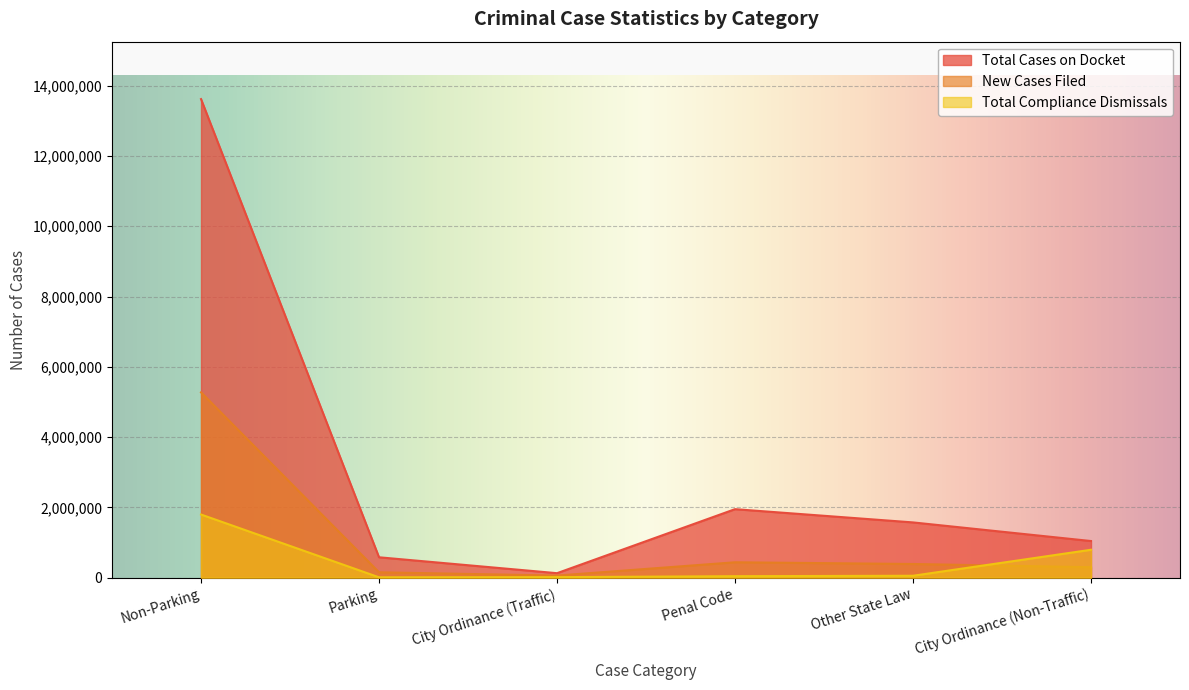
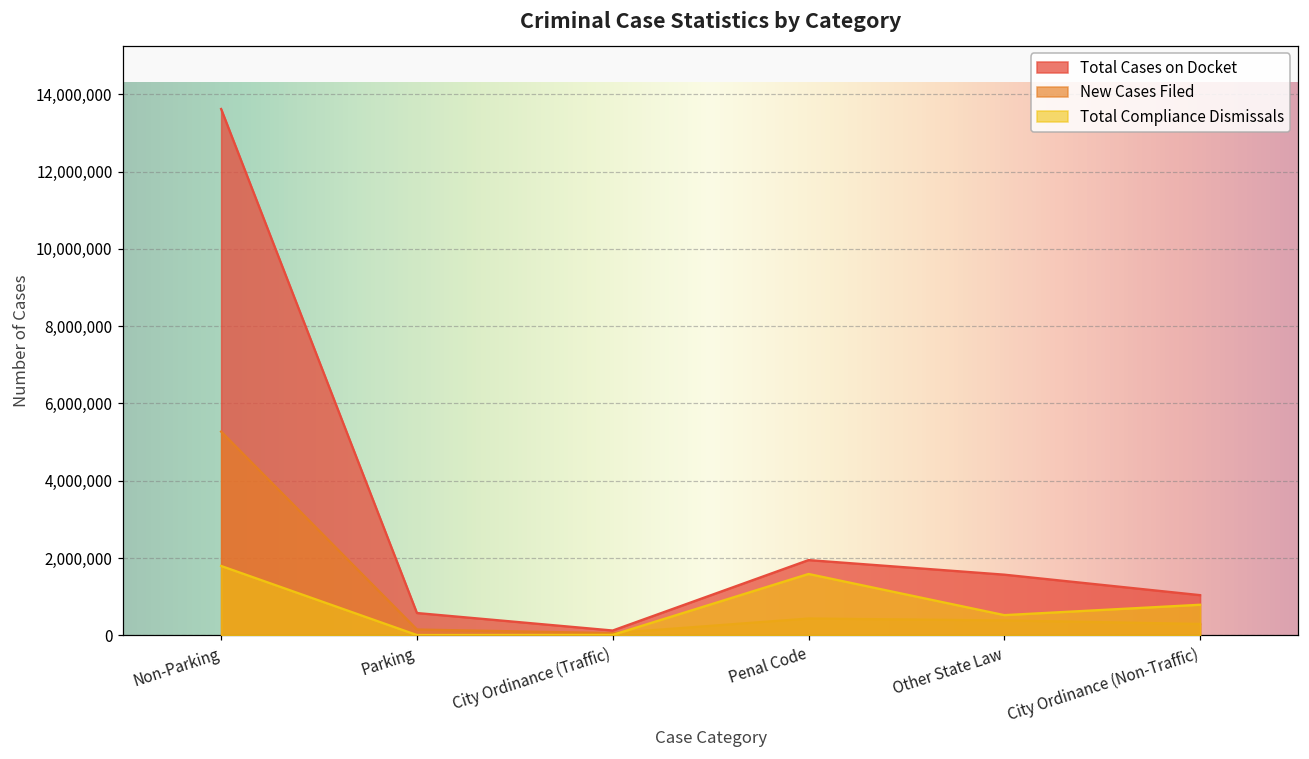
Total Compliance Dismissals, Penal Code: 0 -> 1,600,000
Total Compliance Dismissals, Other State Law: 100,000 -> 500,000
